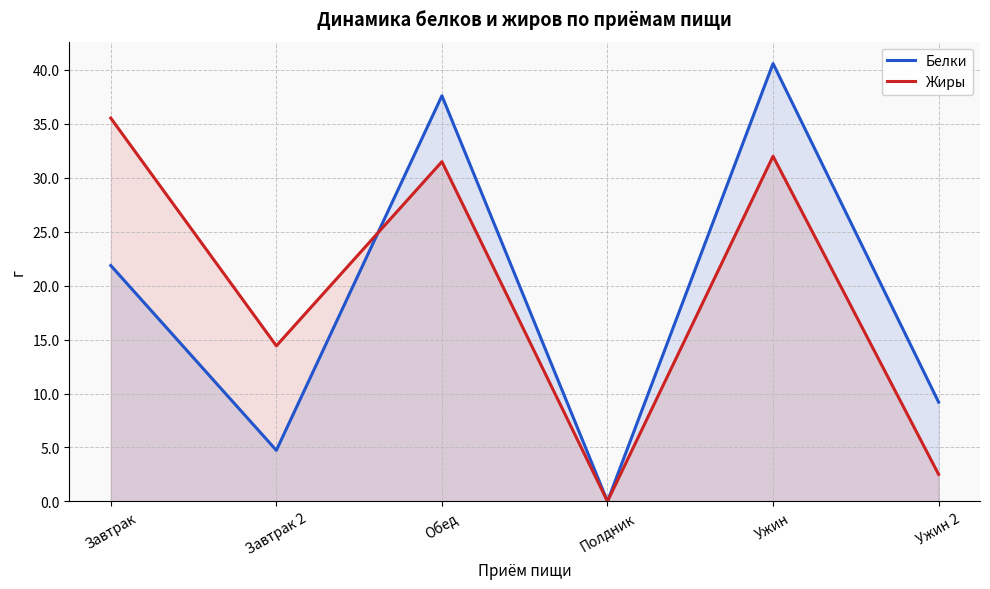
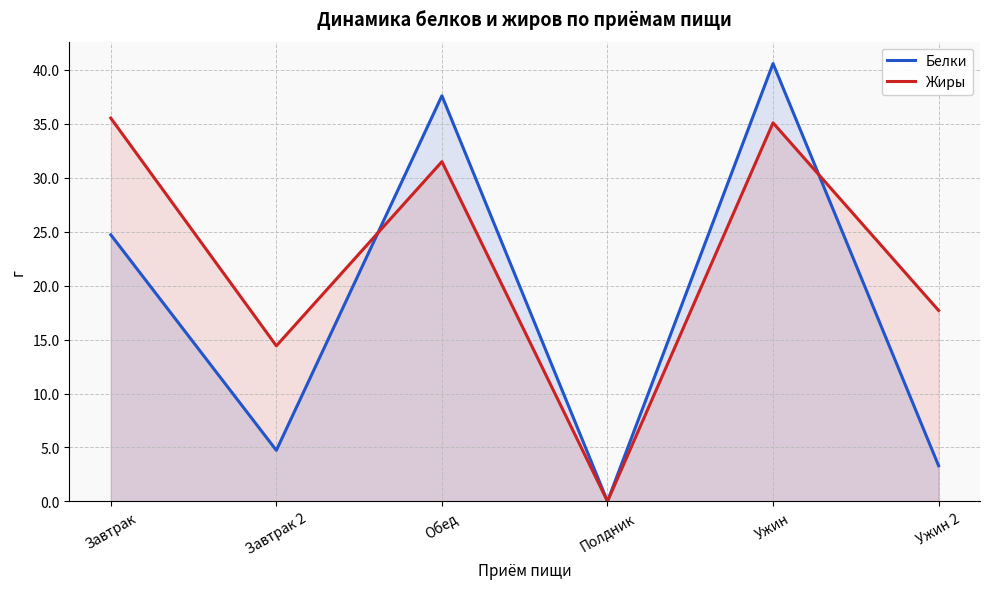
Белки, Завтрак: 21.9 -> 24.7
Жиры, Ужин: 32.0 -> 35.1
Белки, Ужин 2: 9.2 -> 3.3
Жиры, Ужин 2: 2.5 -> 17.7
